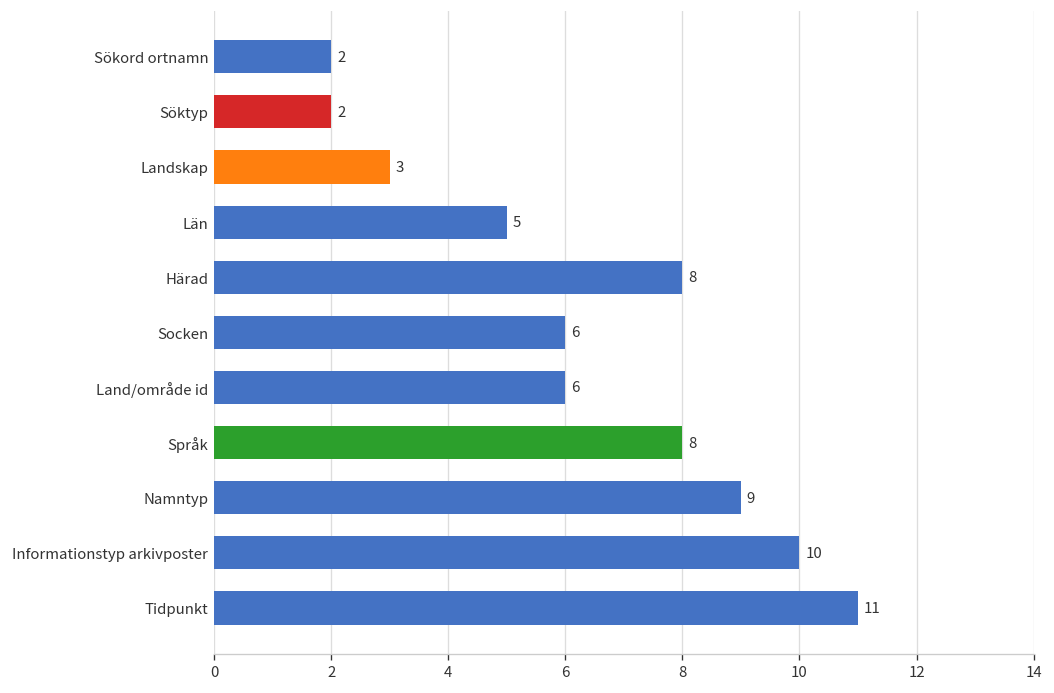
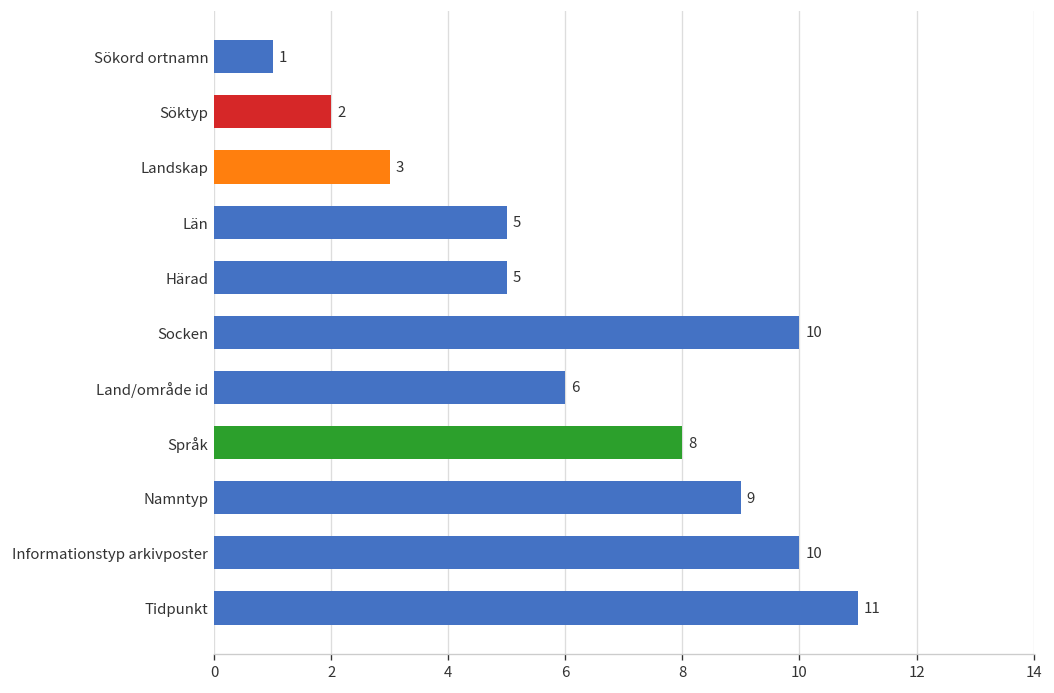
Sökord ortnamn: 2 -> 1
Härad: 8 -> 5
Socken: 6 -> 10
